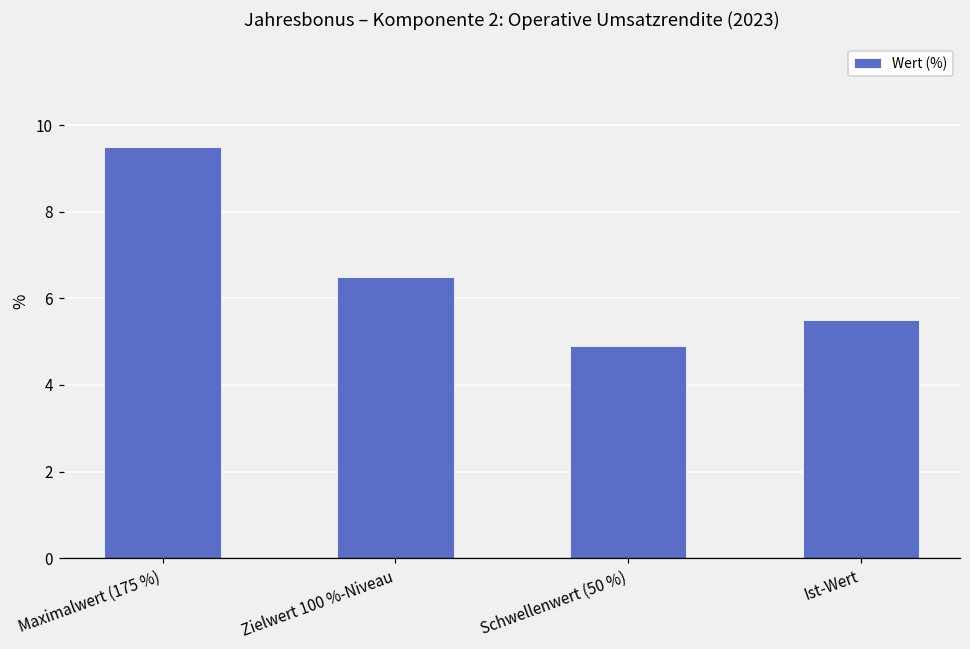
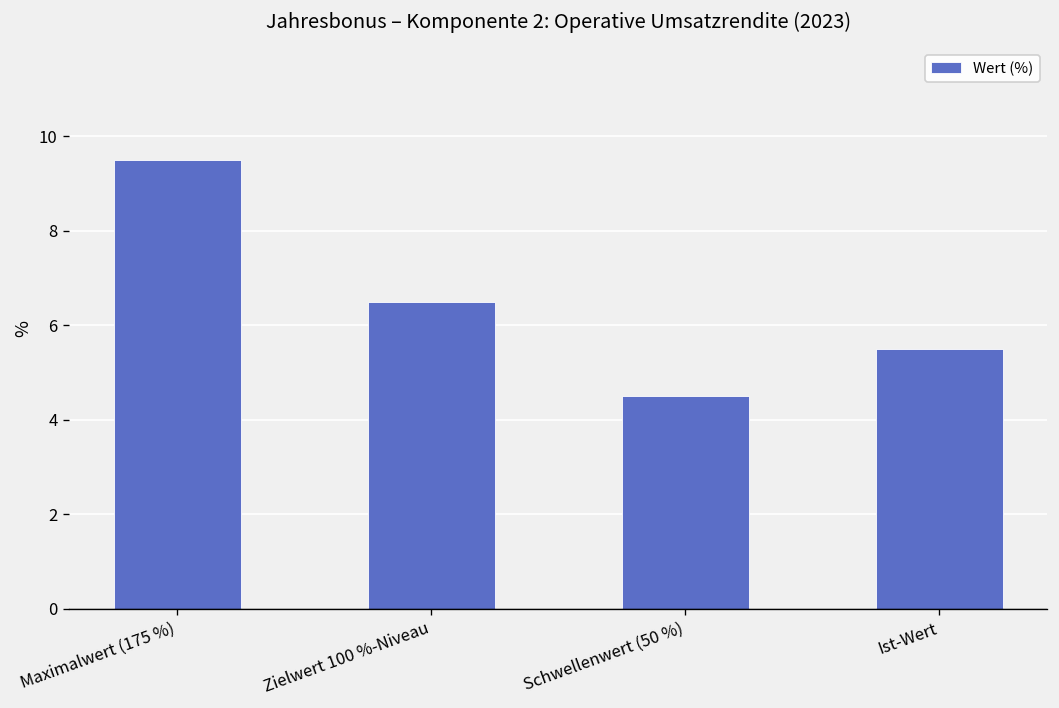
Schwellenwert (50 %): 4.9 -> 4.5
